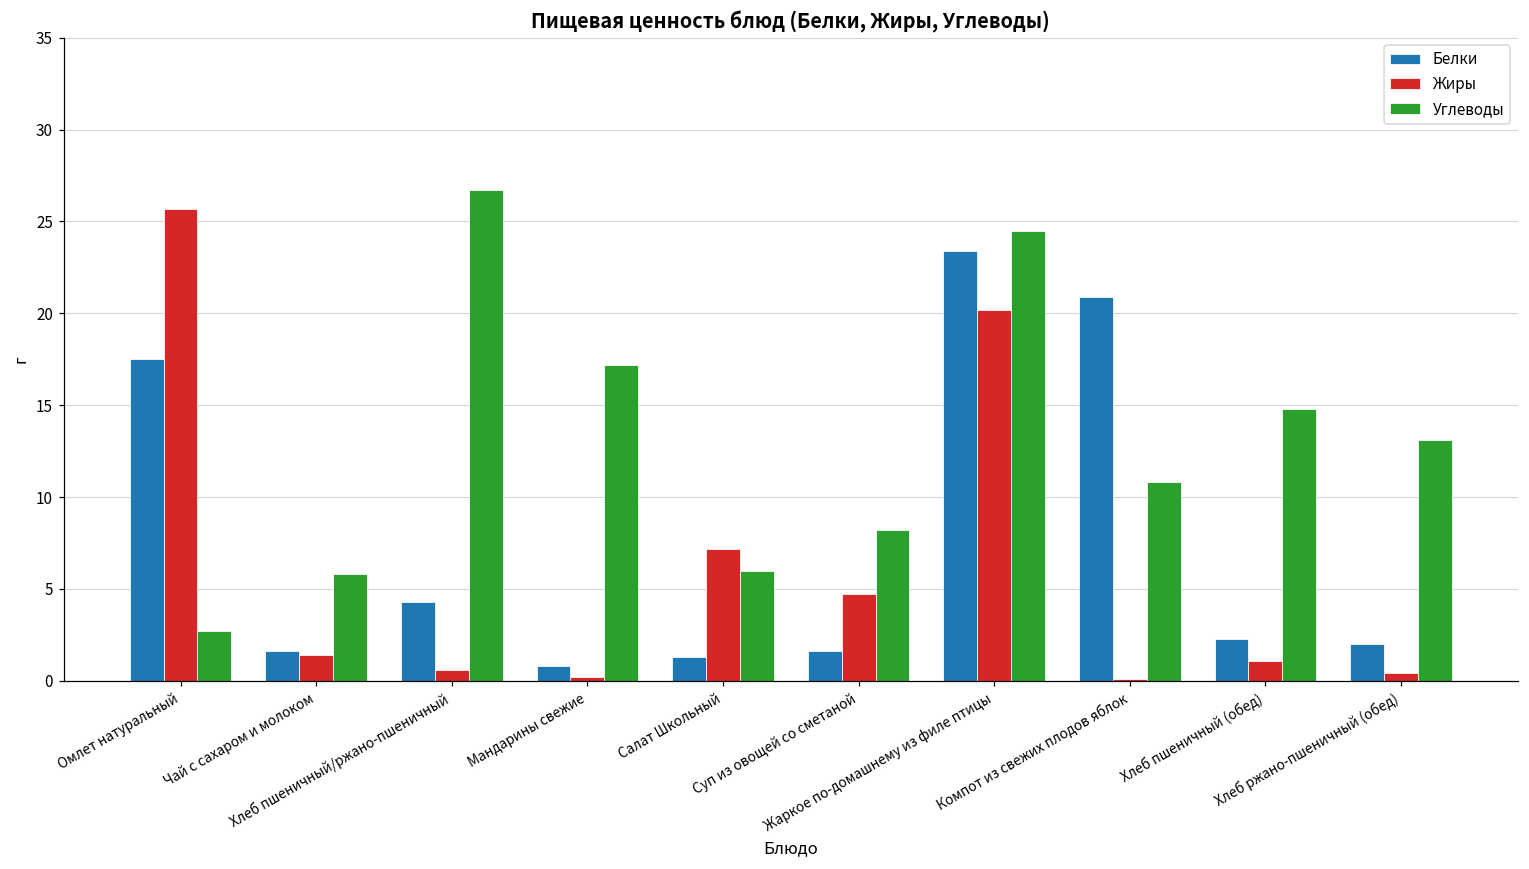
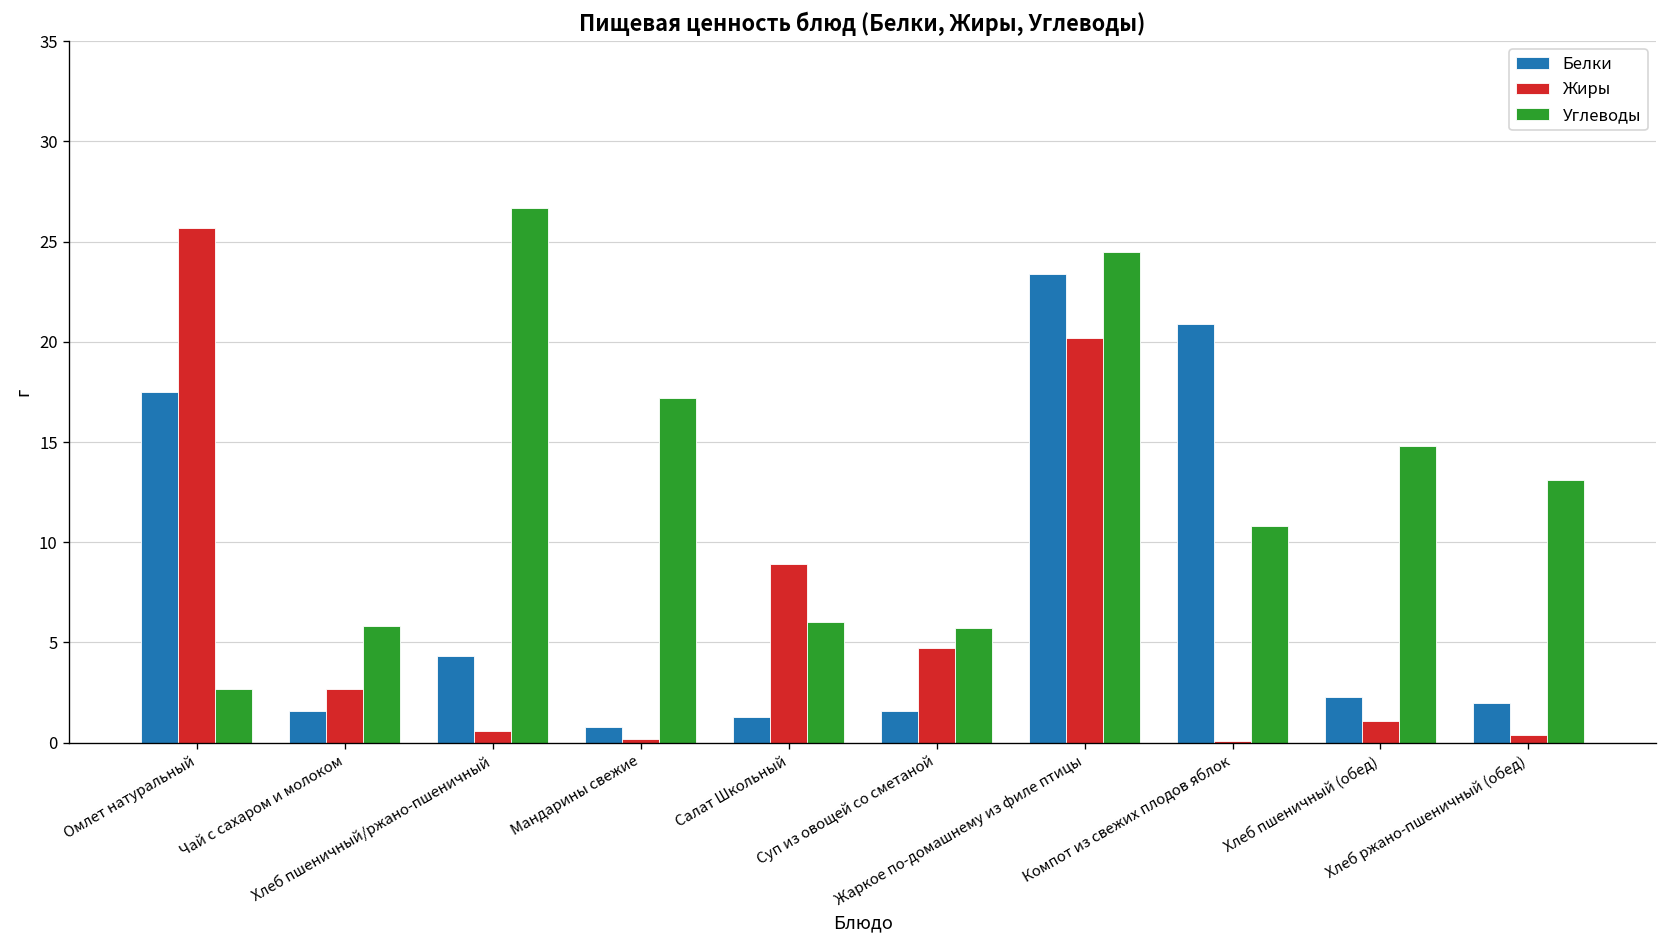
Жиры, Чай с сахаром и молоком: 1.4 -> 2.7
Жиры, Салат Школьный: 7.2 -> 8.9
Углеводы, Суп из овощей со сметаной: 8.2 -> 5.7
